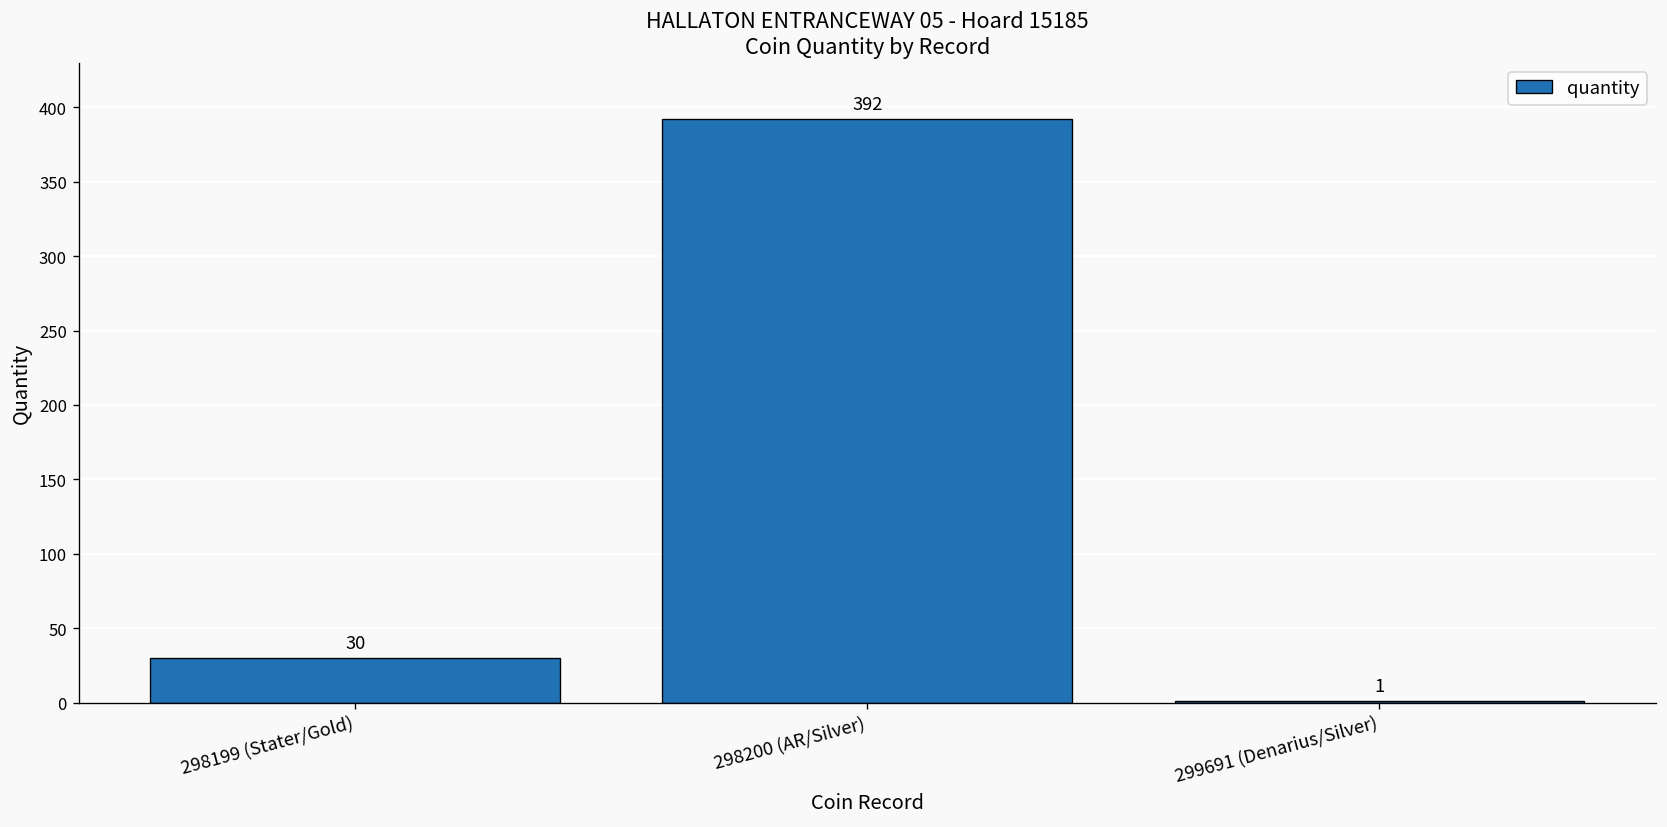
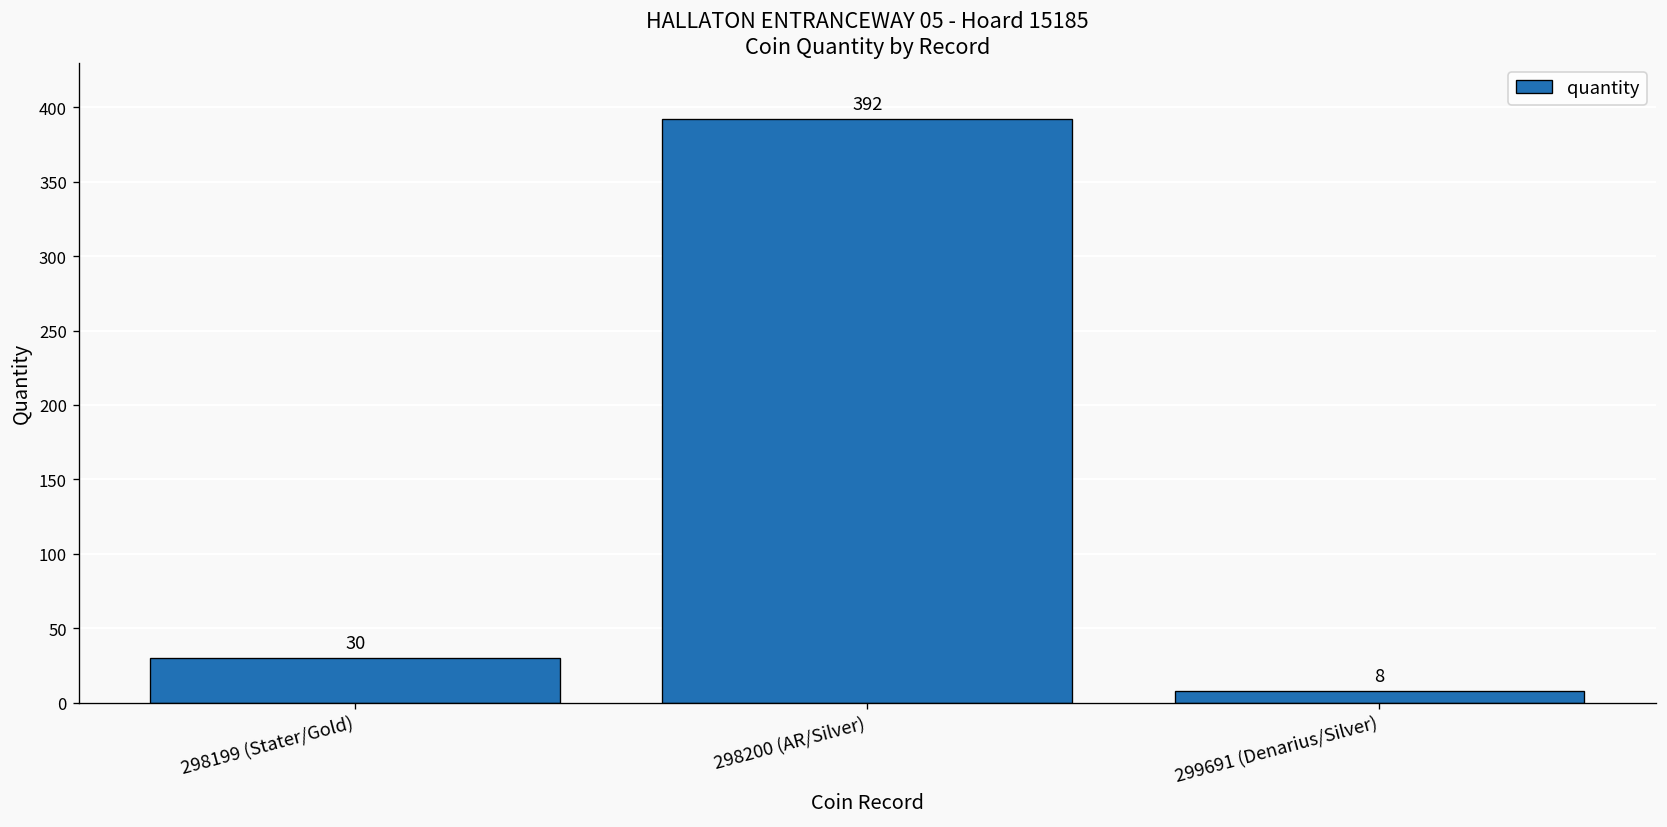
299691 (Denarius/Silver): 1 -> 8
